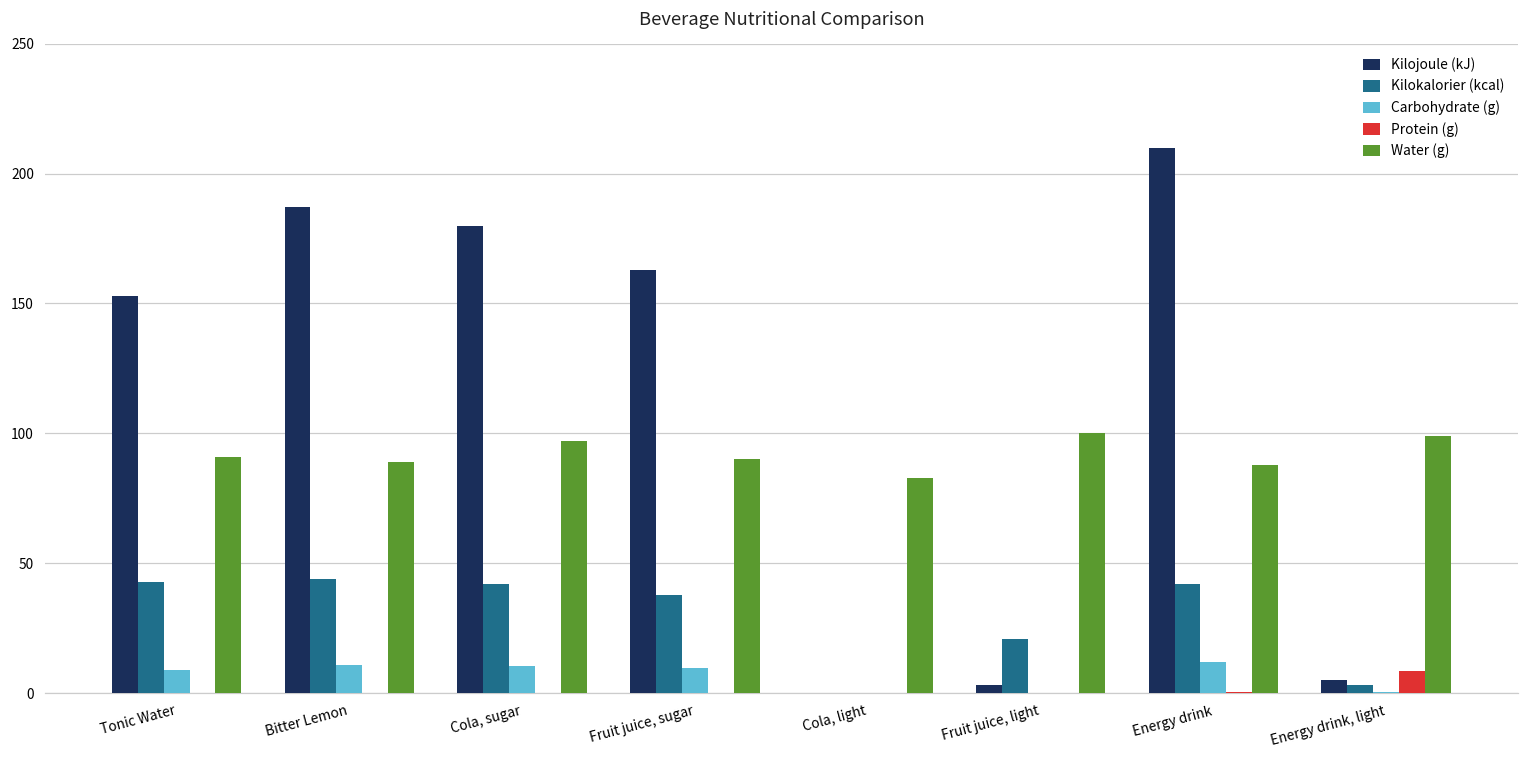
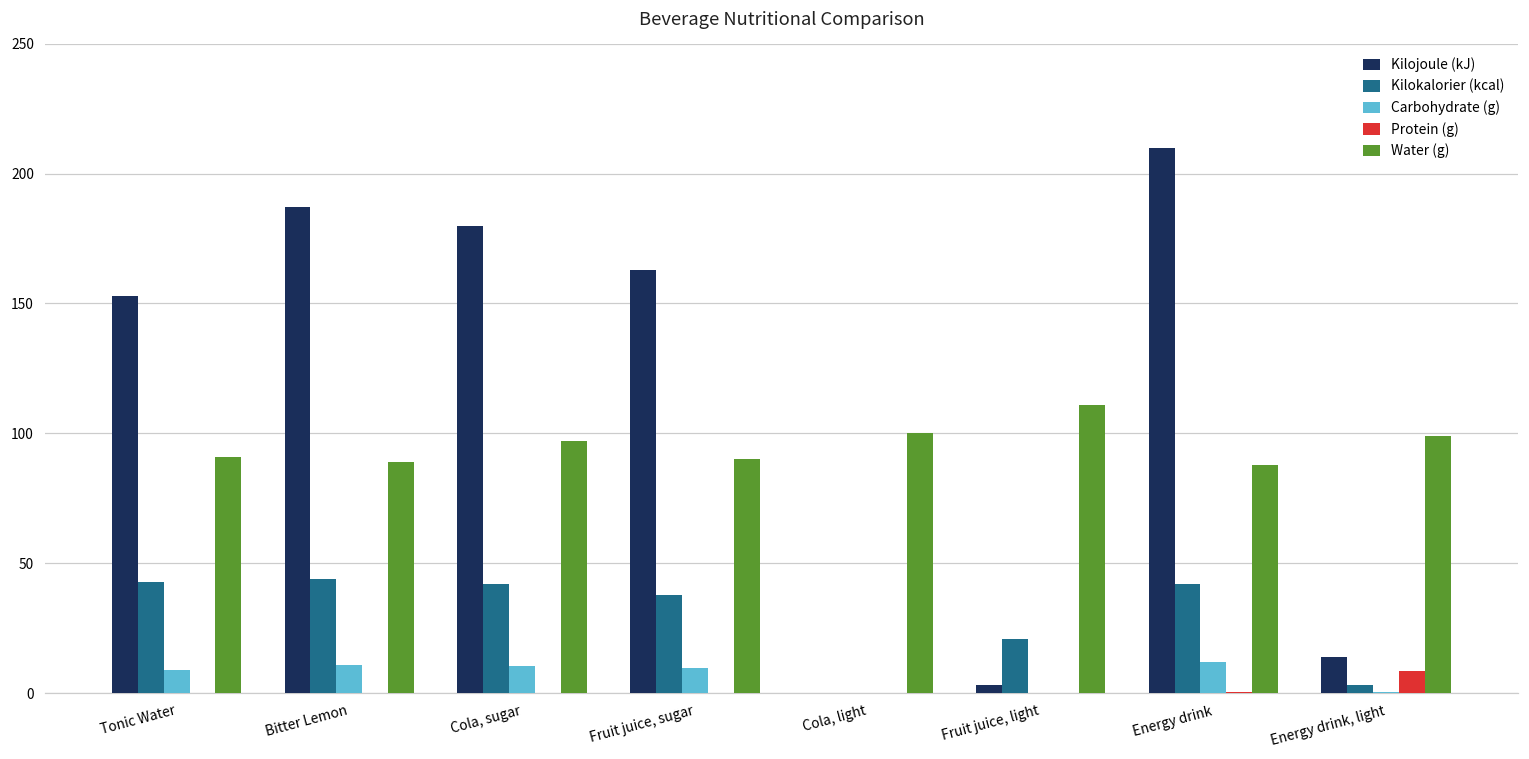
Water (g), Cola, light: 83 -> 100
Water (g), Fruit juice, light: 100 -> 111
Kilojoule (kJ), Energy drink, light: 5 -> 14
